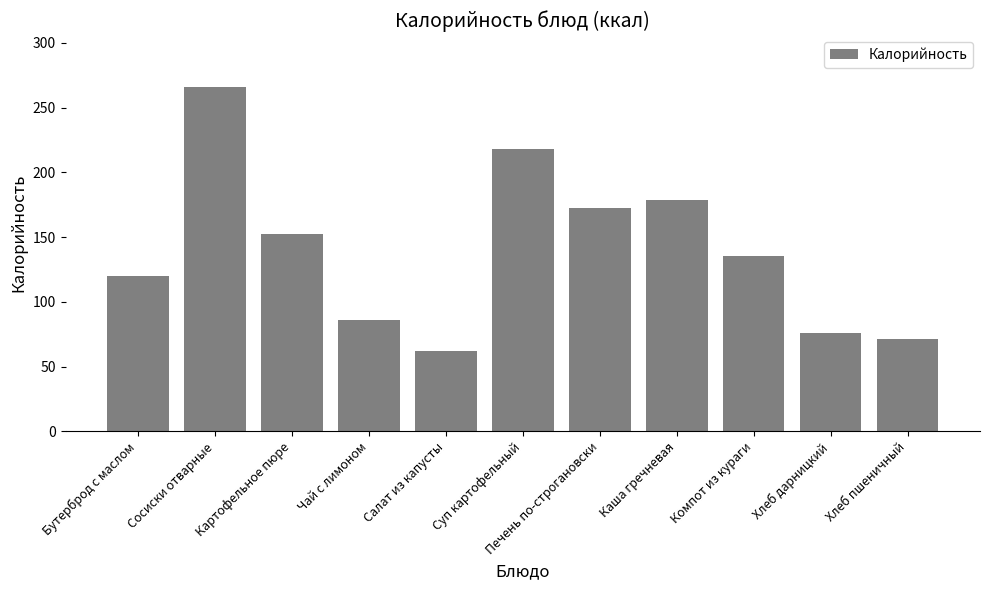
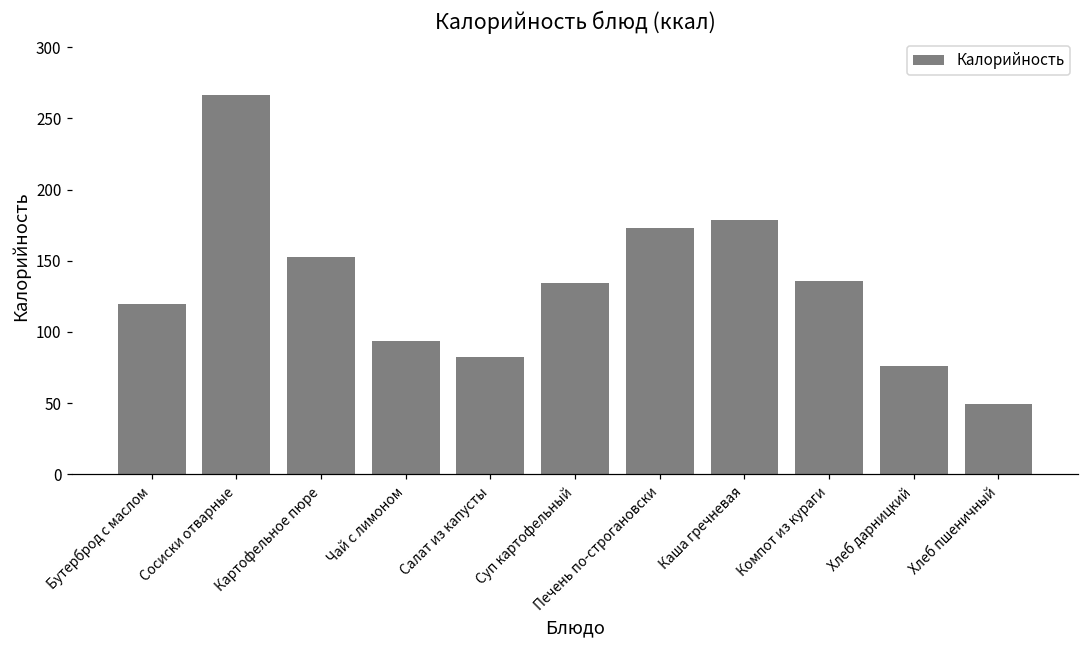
Чай с лимоном: 86 -> 93
Салат из капусты: 62 -> 82
Суп картофельный: 218 -> 134
Хлеб пшеничный: 71 -> 50
